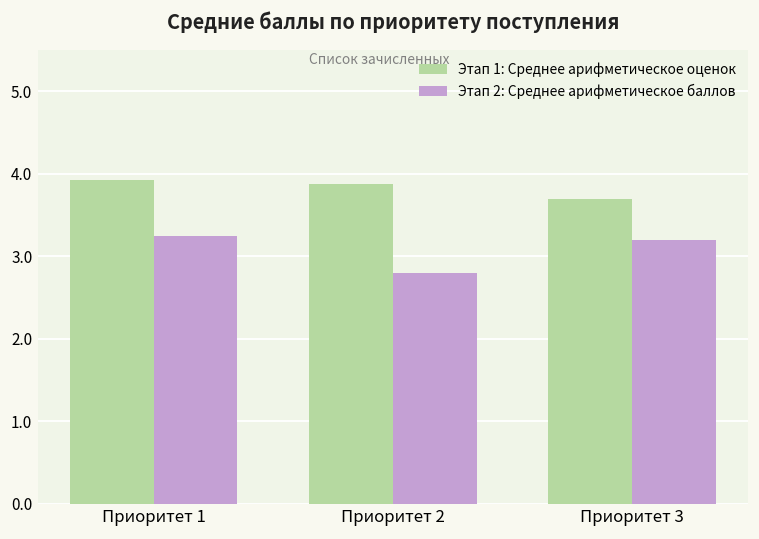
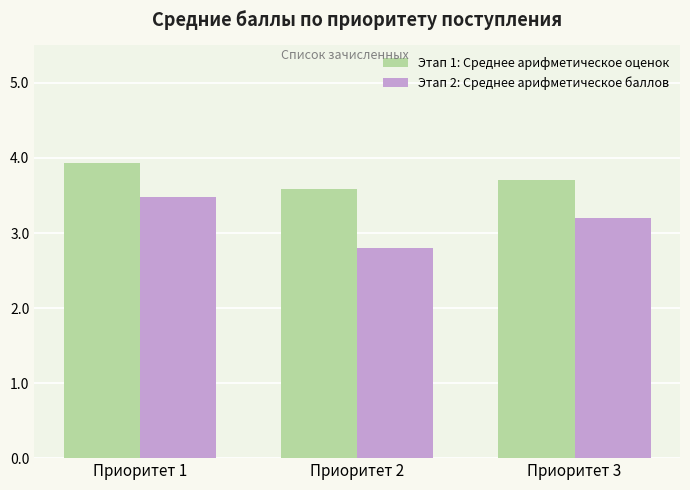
Этап 2: Среднее арифметическое баллов, Приоритет 1: 3.3 -> 3.5
Этап 1: Среднее арифметическое оценок, Приоритет 2: 3.9 -> 3.6
